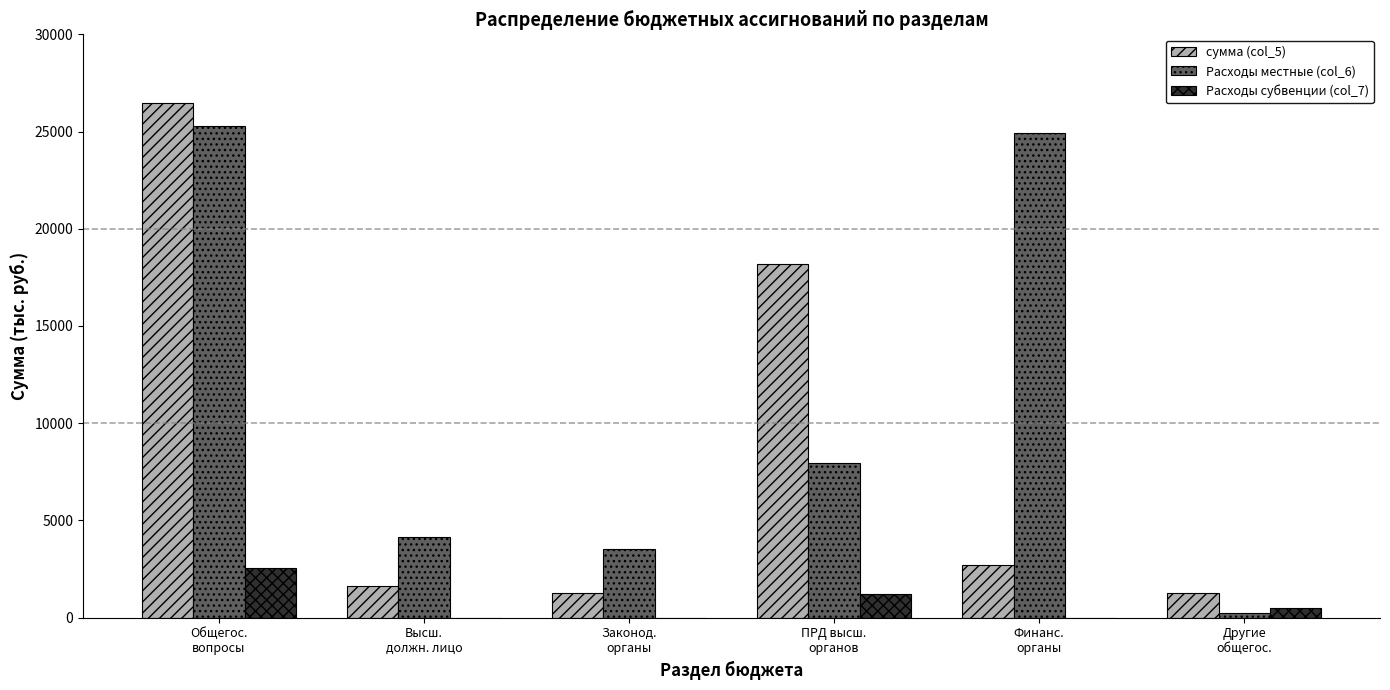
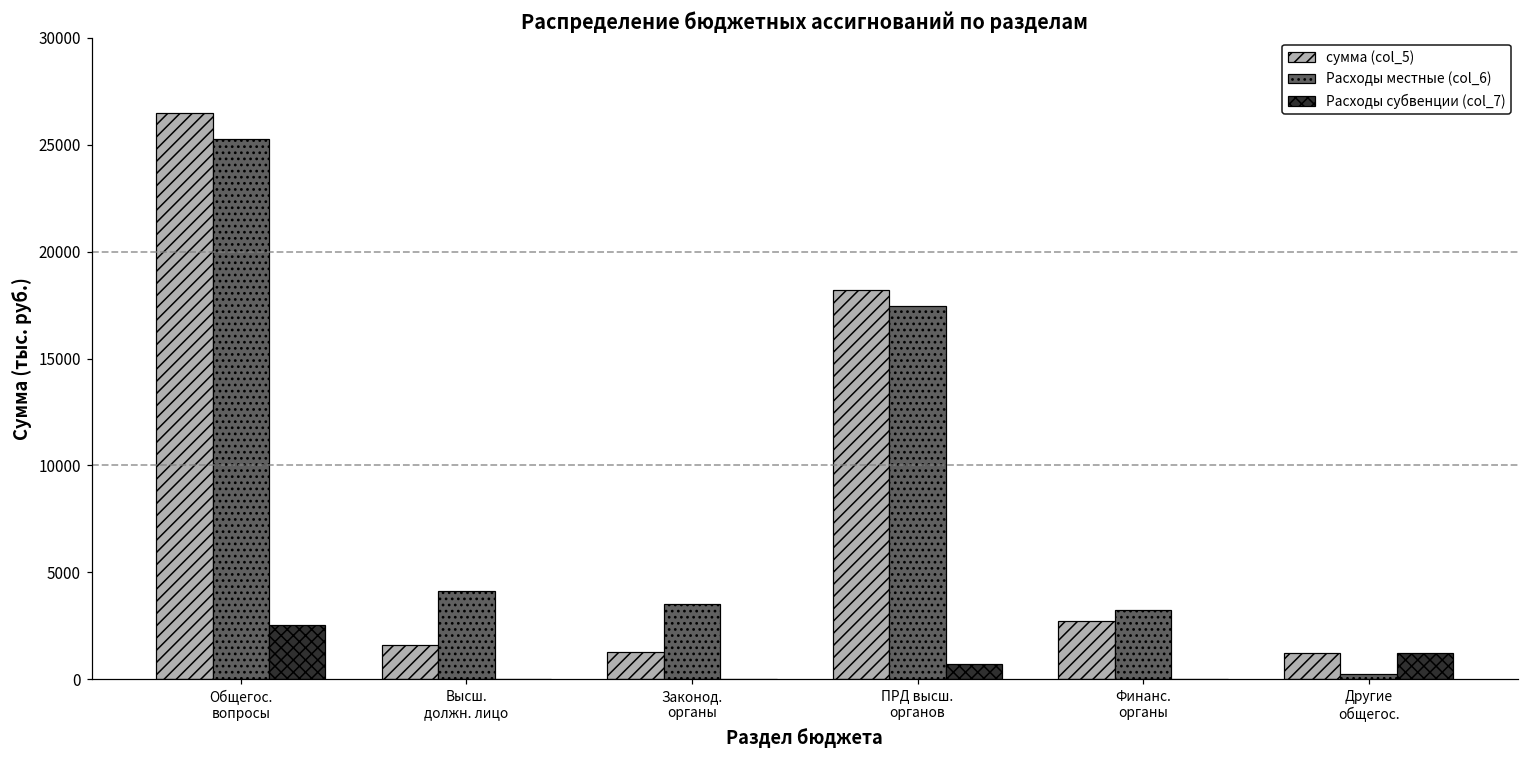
Расходы местные (col_6), ПРД высш. органов: 8000 -> 17500
Расходы субвенции (col_7), ПРД высш. органов: 1200 -> 700
Расходы местные (col_6), Финанс. органы: 24900 -> 3200
Расходы субвенции (col_7), Другие общегос.: 500 -> 1300
